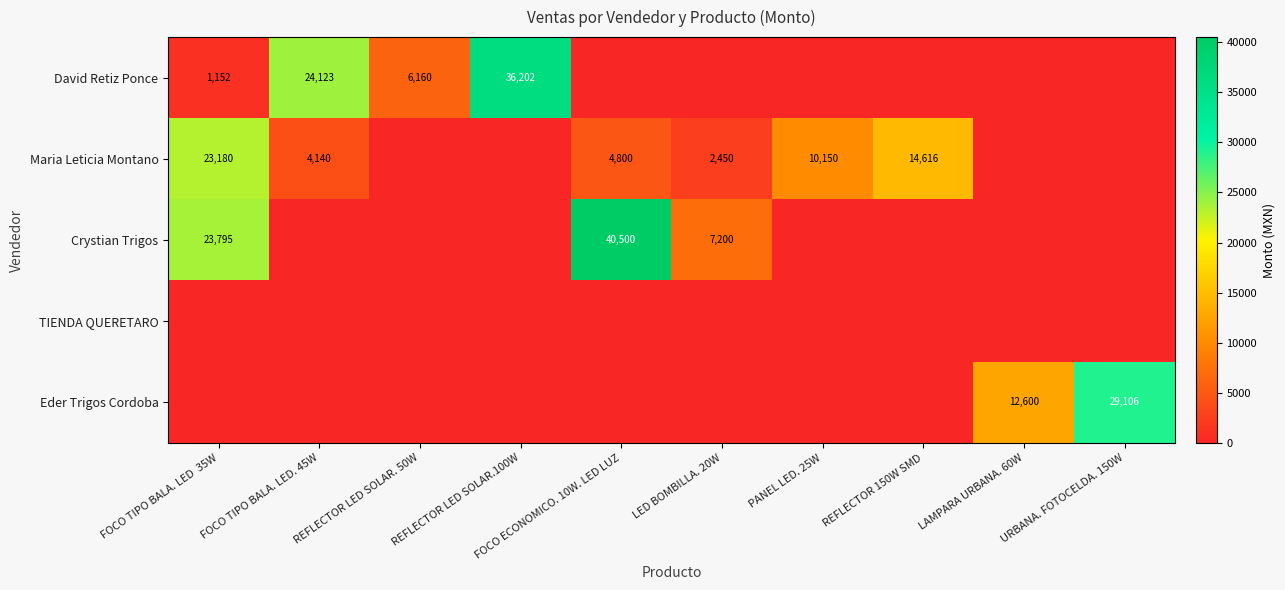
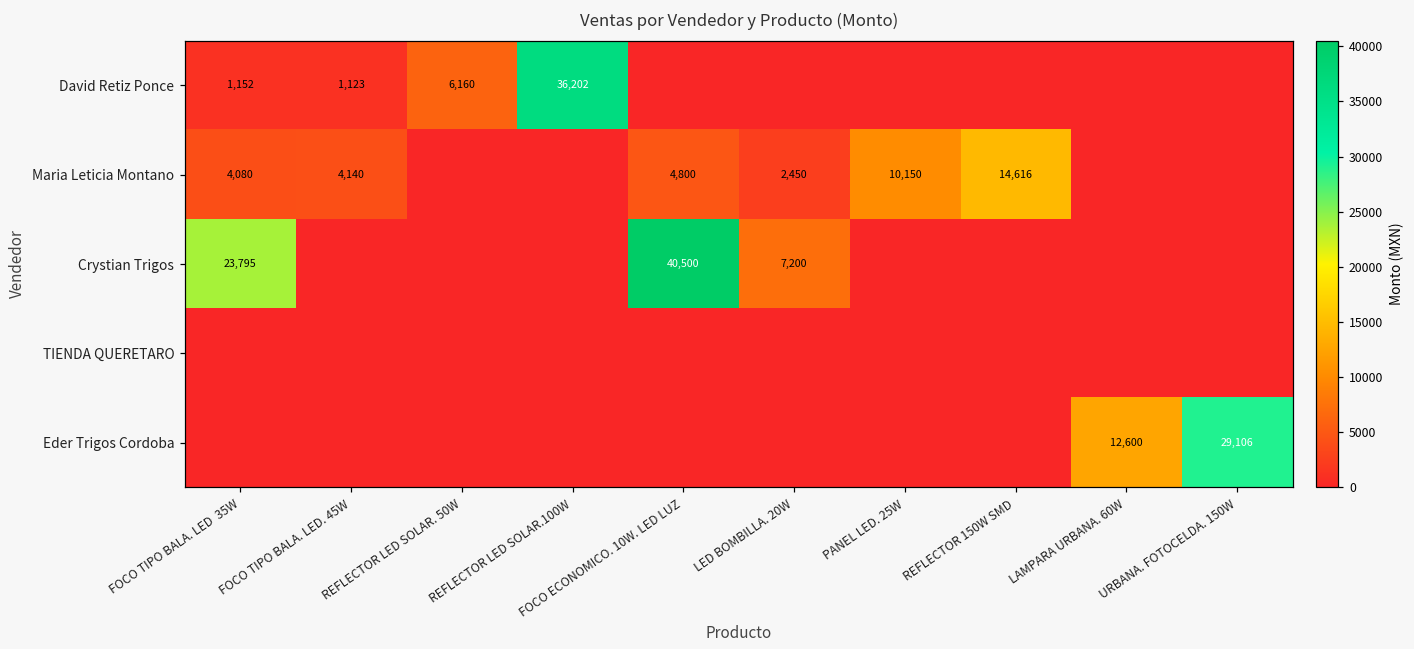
David Retiz Ponce, FOCO TIPO BALA. LED. 45W: 24,123 -> 1,123
Maria Leticia Montano, FOCO TIPO BALA. LED 35W: 23,180 -> 4,080
